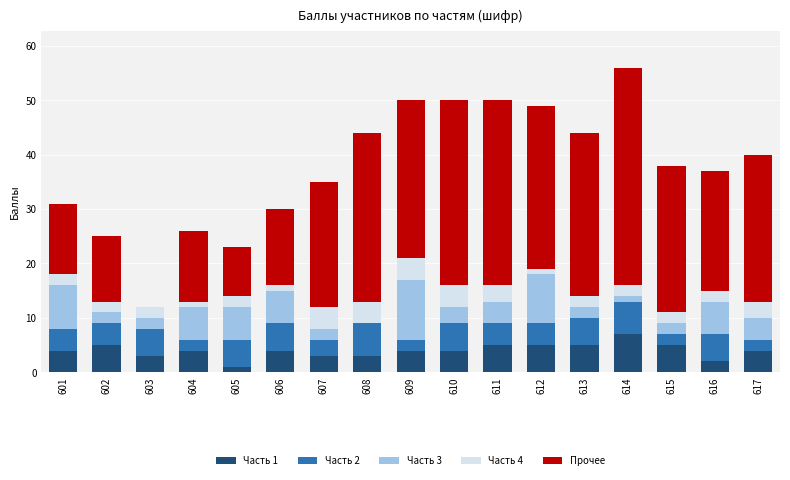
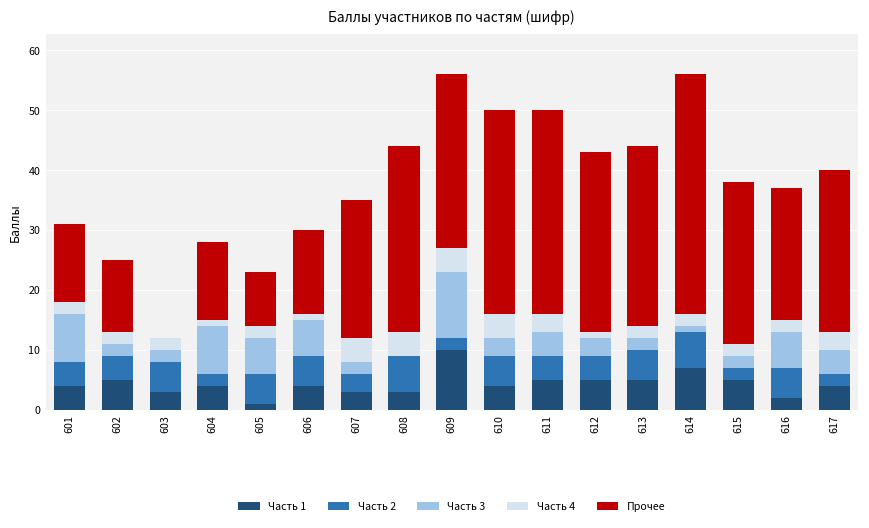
Часть 3, 604: 6 -> 8
Часть 1, 609: 4 -> 10
Часть 3, 612: 9 -> 3
